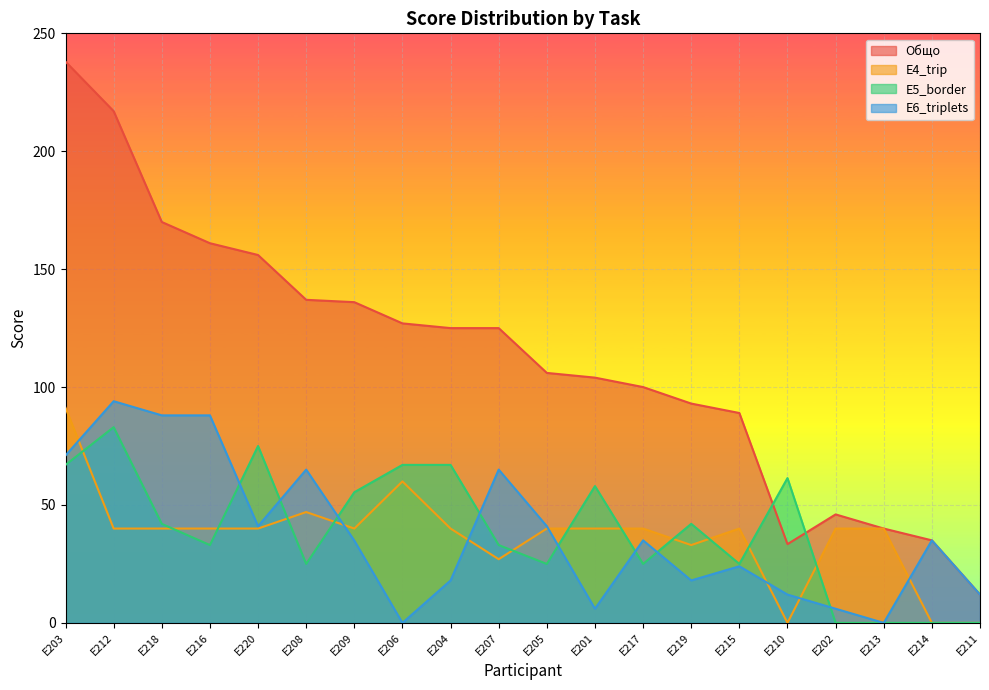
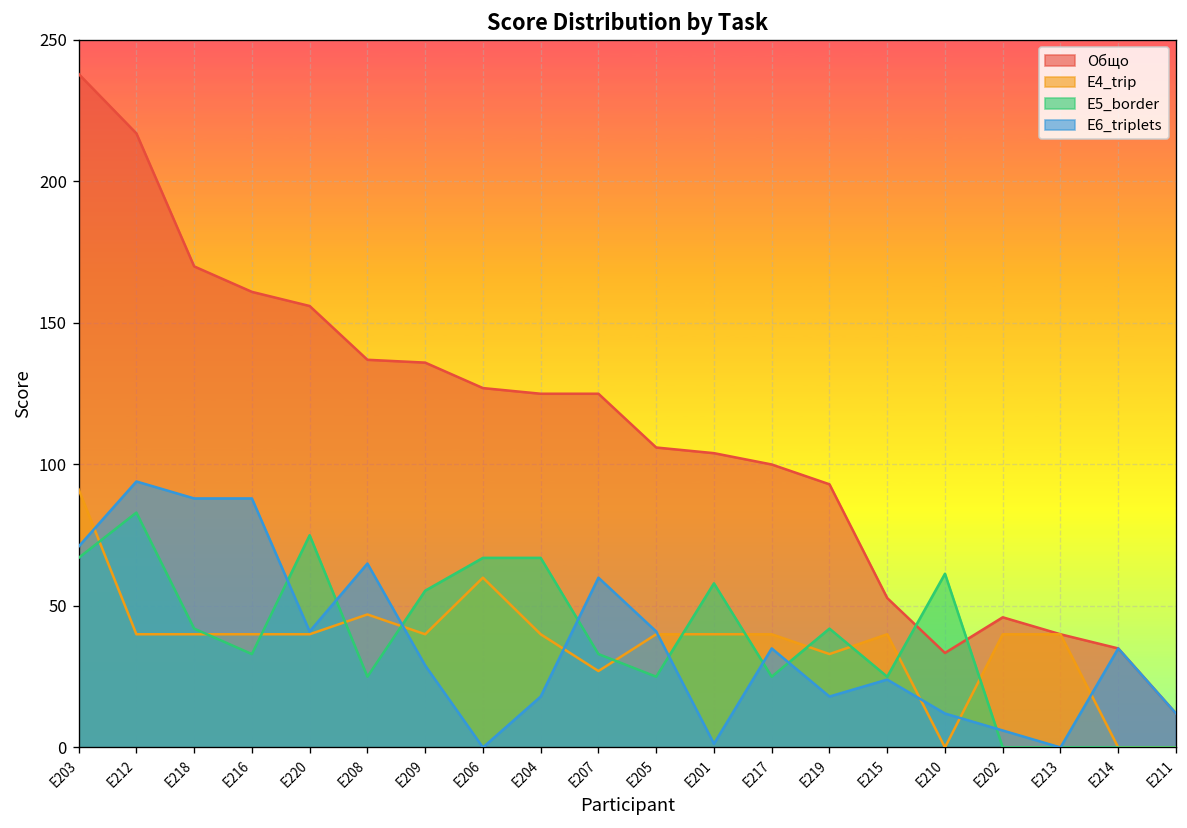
E6_triplets, E209: 35 -> 29
E6_triplets, E207: 65 -> 60
E6_triplets, E201: 6 -> 1
Общо, E215: 89 -> 53
